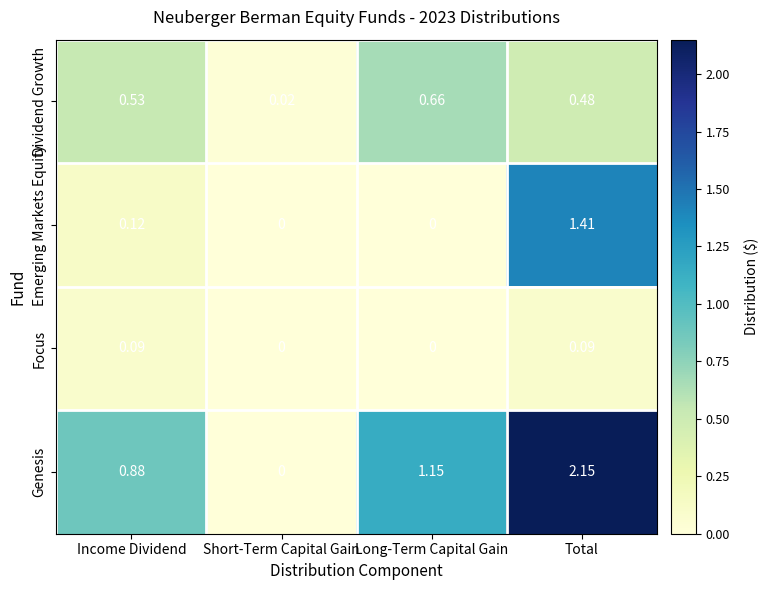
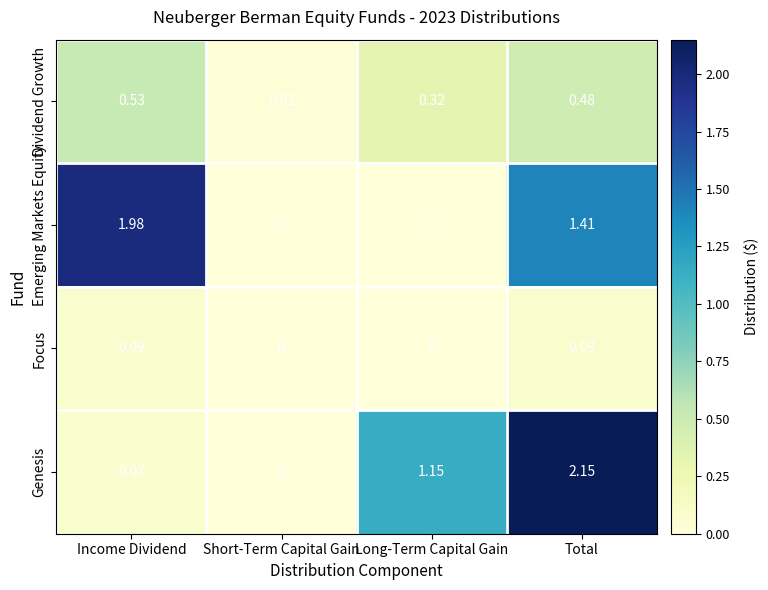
Dividend Growth, Long-Term Capital Gain: 0.66 -> 0.32
Emerging Markets Equity, Income Dividend: 0.12 -> 1.98
Genesis, Income Dividend: 0.88 -> 0.07
